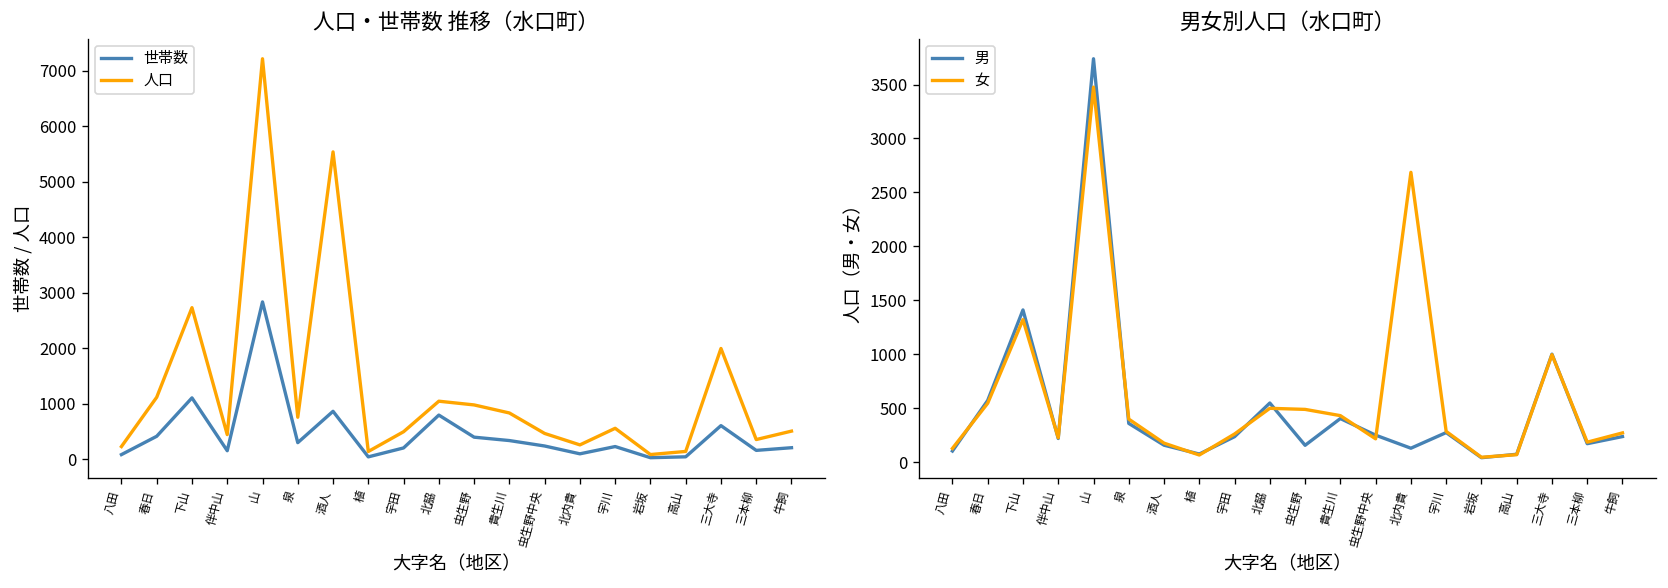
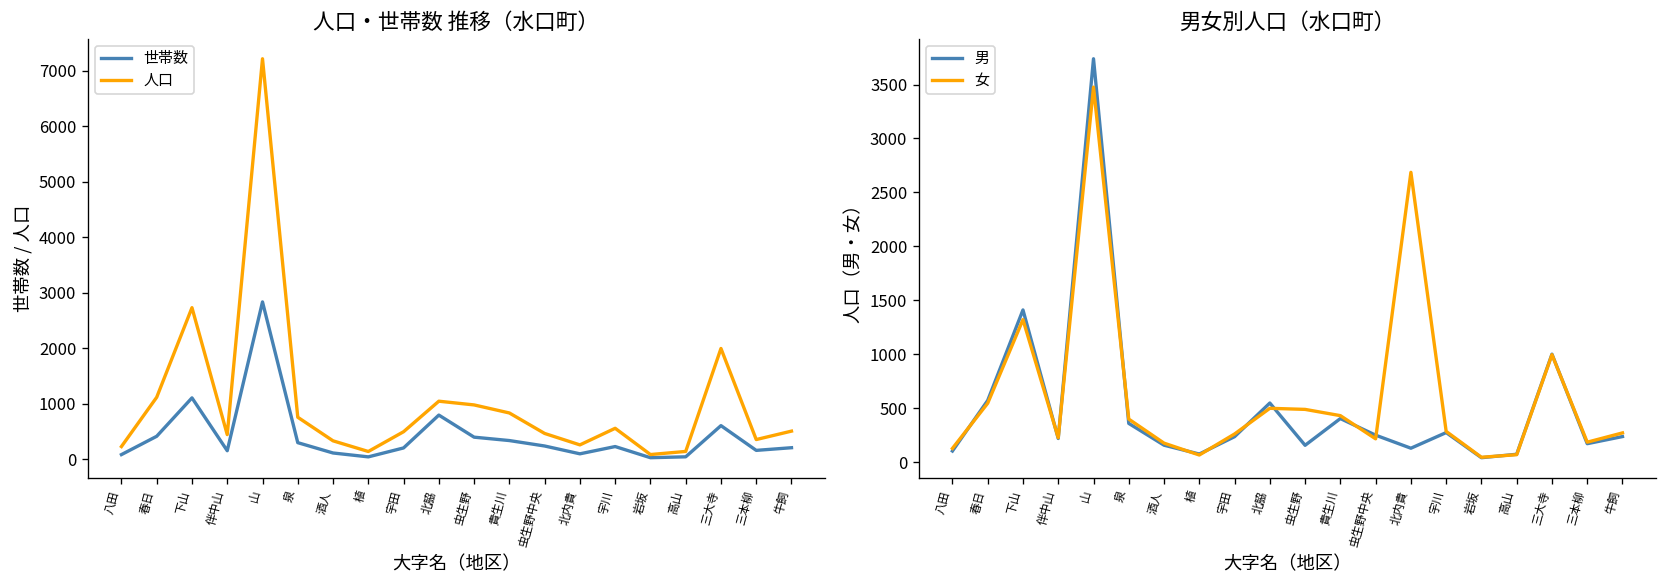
人口・世帯数 推移（水口町）, 世帯数, 酒人: 900 -> 100
人口・世帯数 推移（水口町）, 人口, 酒人: 5500 -> 300
